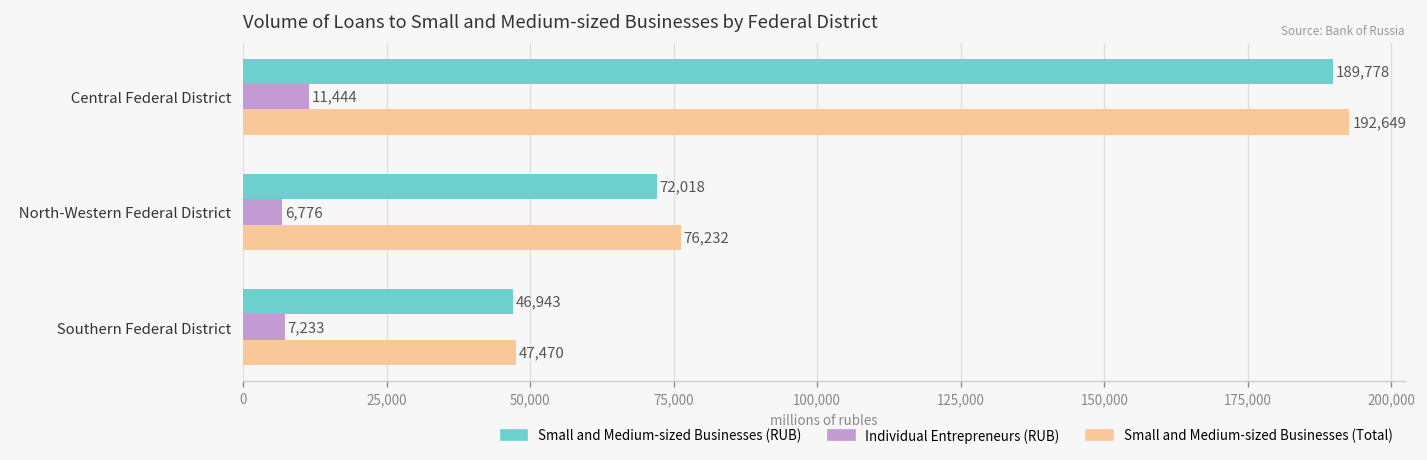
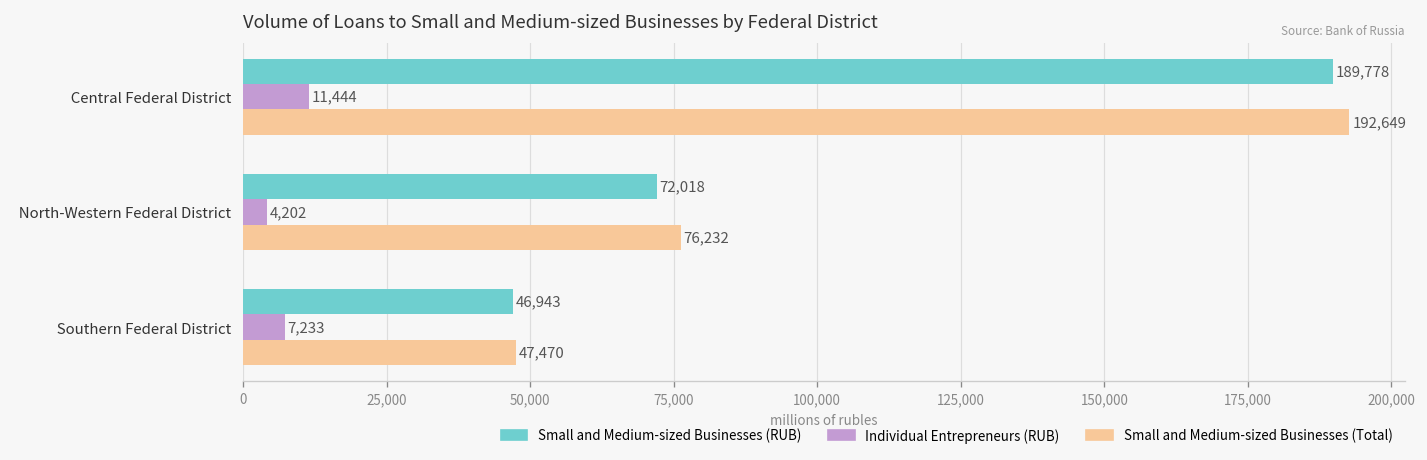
Individual Entrepreneurs (RUB), North-Western Federal District: 6,776 -> 4,202
